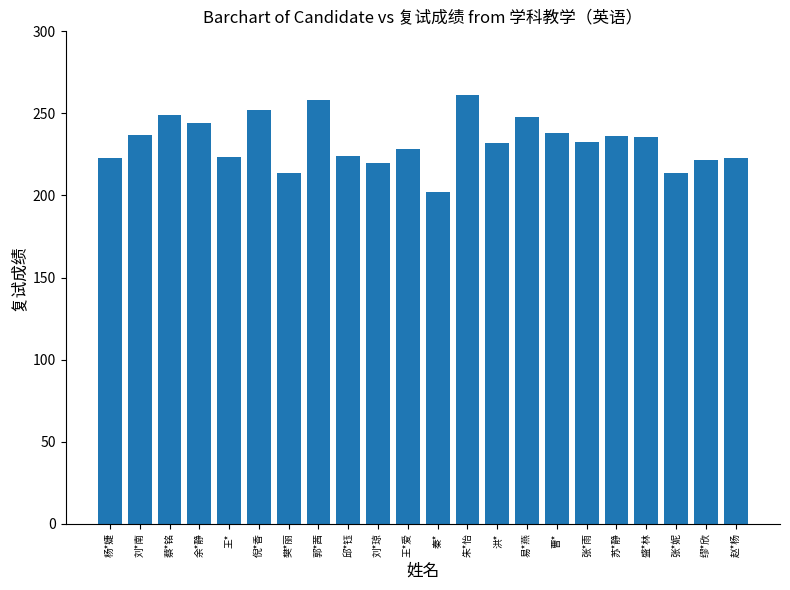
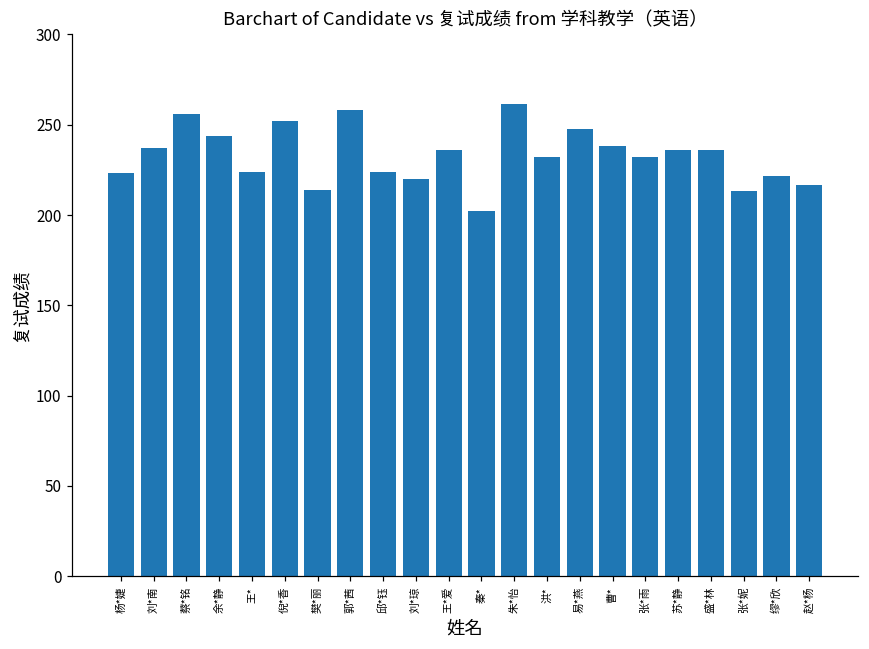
蔡*铭: 249 -> 256
王*爱: 228 -> 236
赵*杨: 223 -> 217
